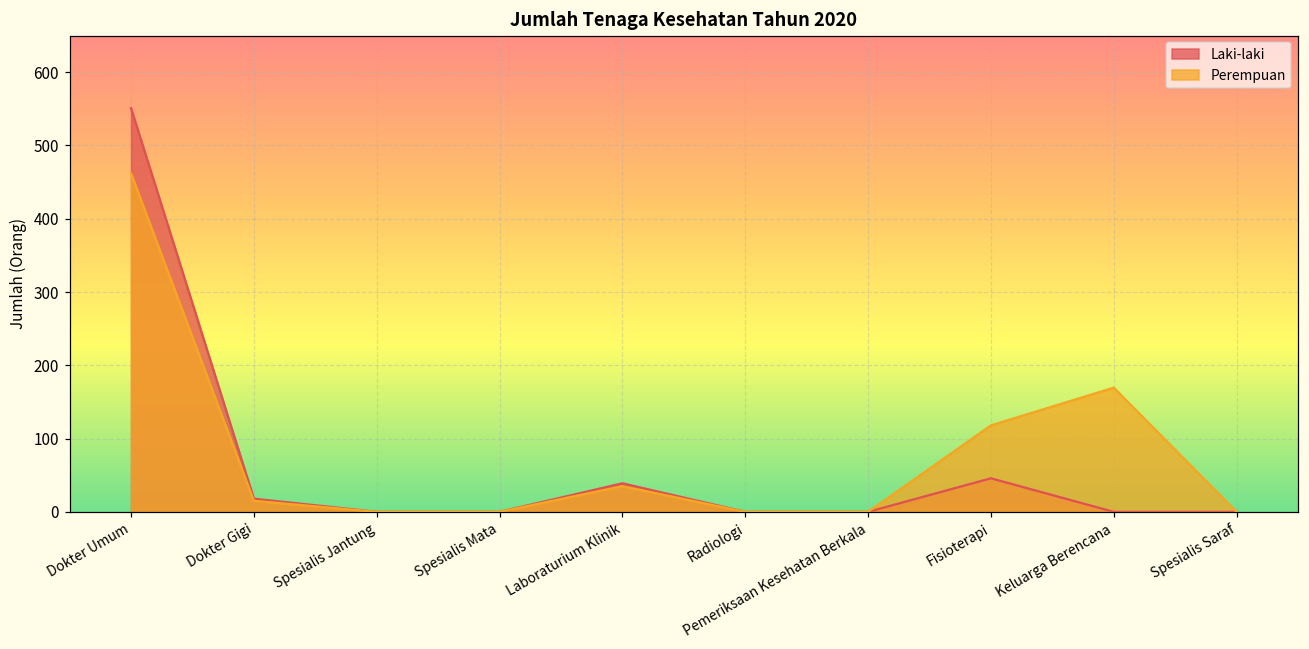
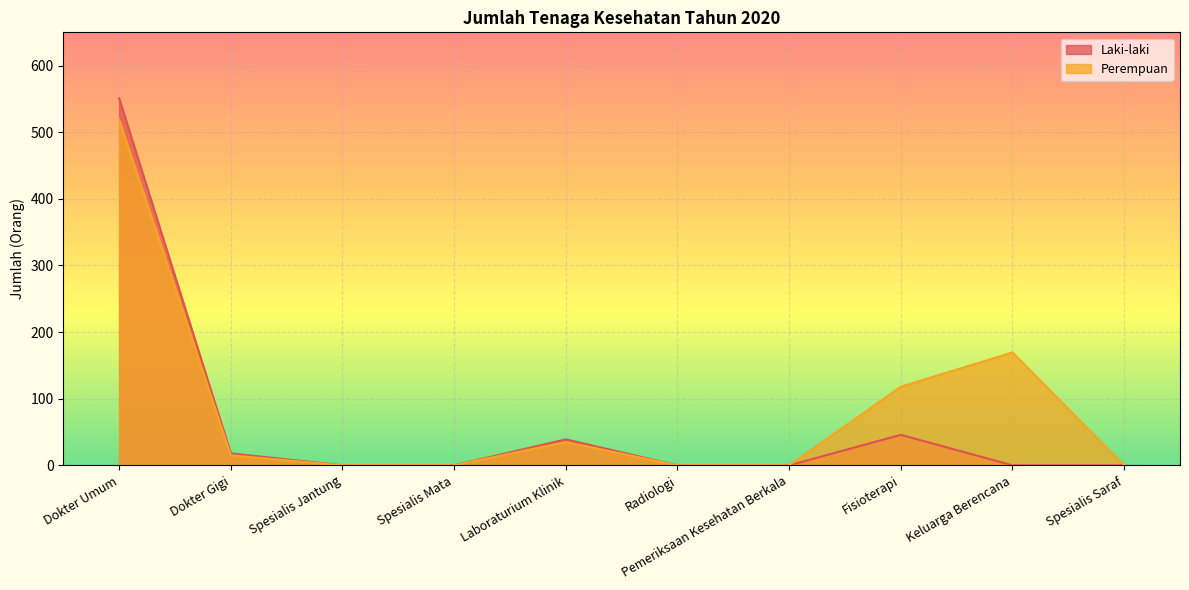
Perempuan, Dokter Umum: 460 -> 520
